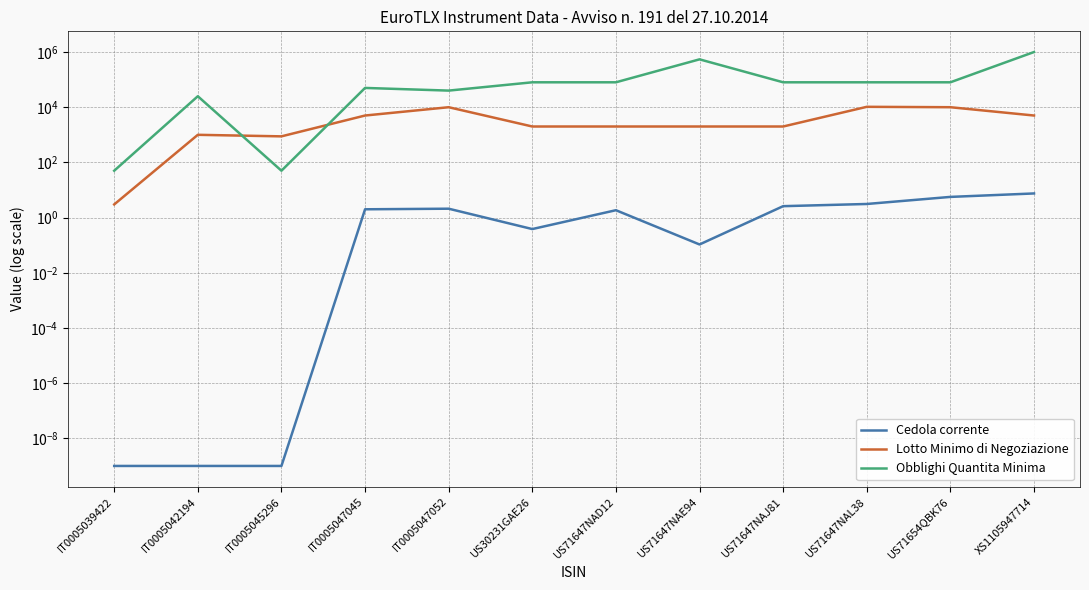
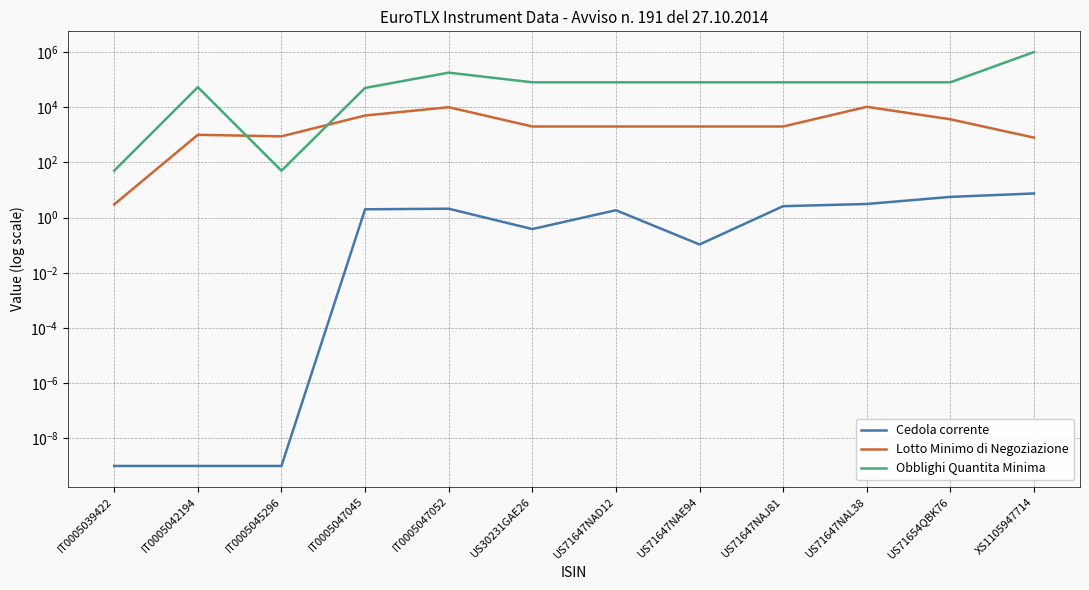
Obblighi Quantita Minima, IT0005042194: 30000 -> 50000
Obblighi Quantita Minima, IT0005047052: 40000 -> 200000
Obblighi Quantita Minima, US71647NAE94: 500000 -> 80000
Lotto Minimo di Negoziazione, US71654QBK76: 10000 -> 4000
Lotto Minimo di Negoziazione, XS1105947714: 5000 -> 800
